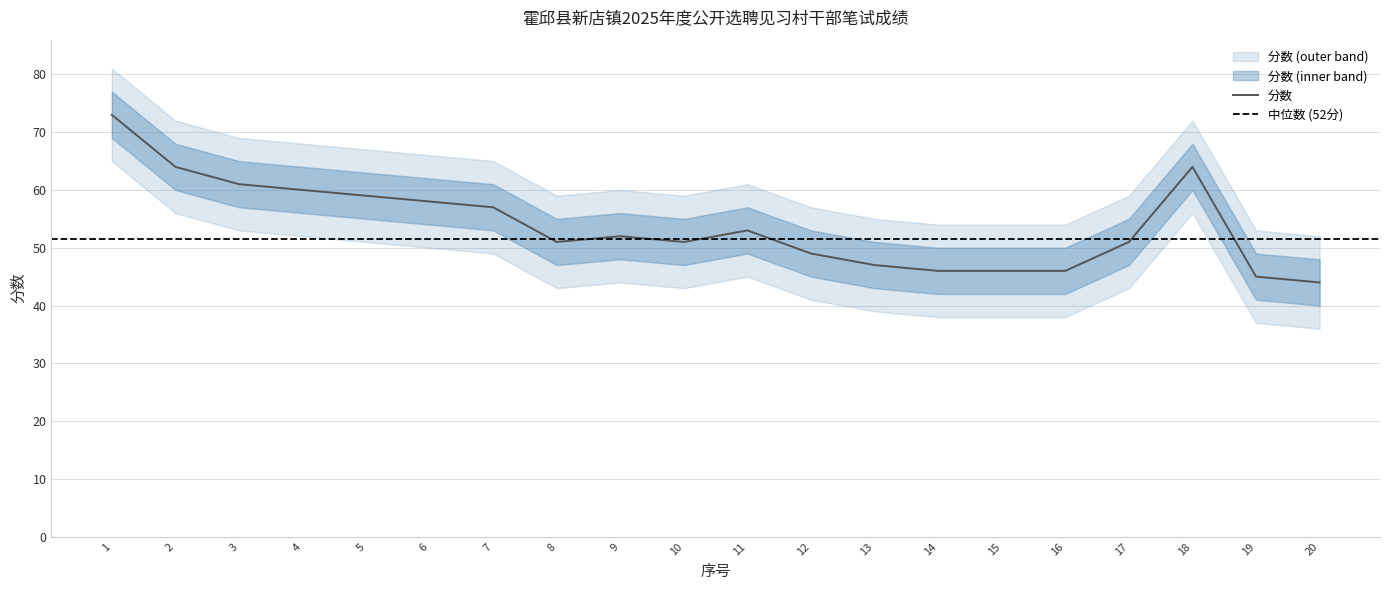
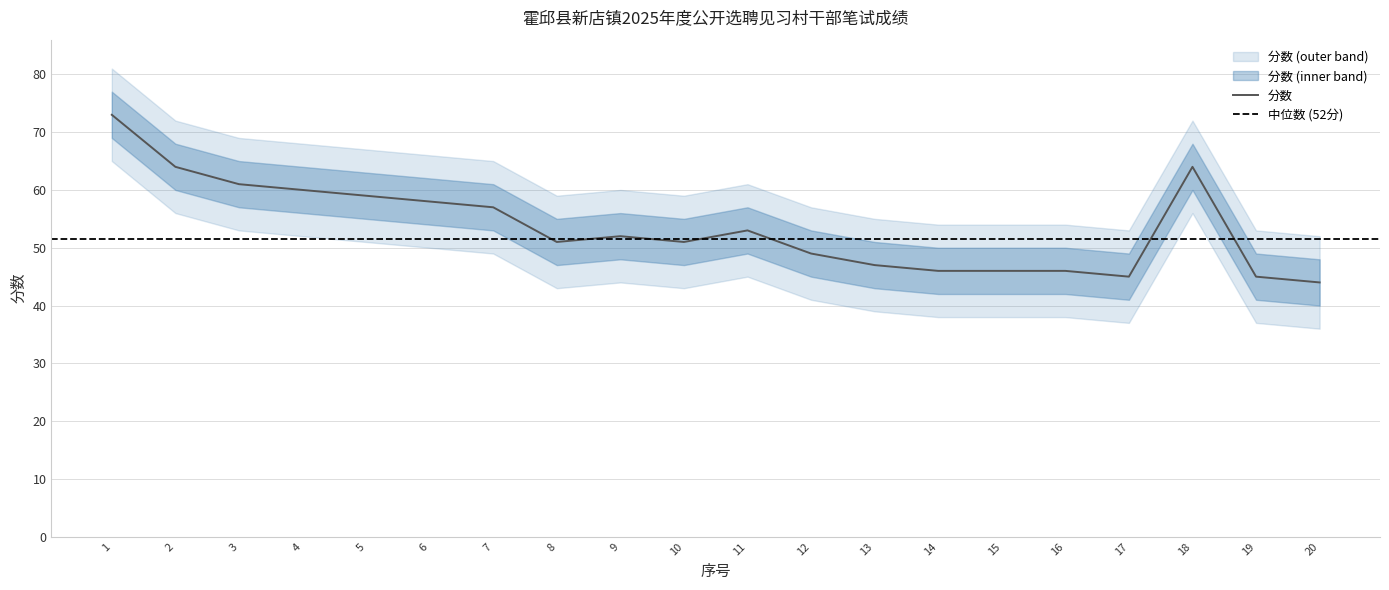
分数, 17: 51 -> 45
